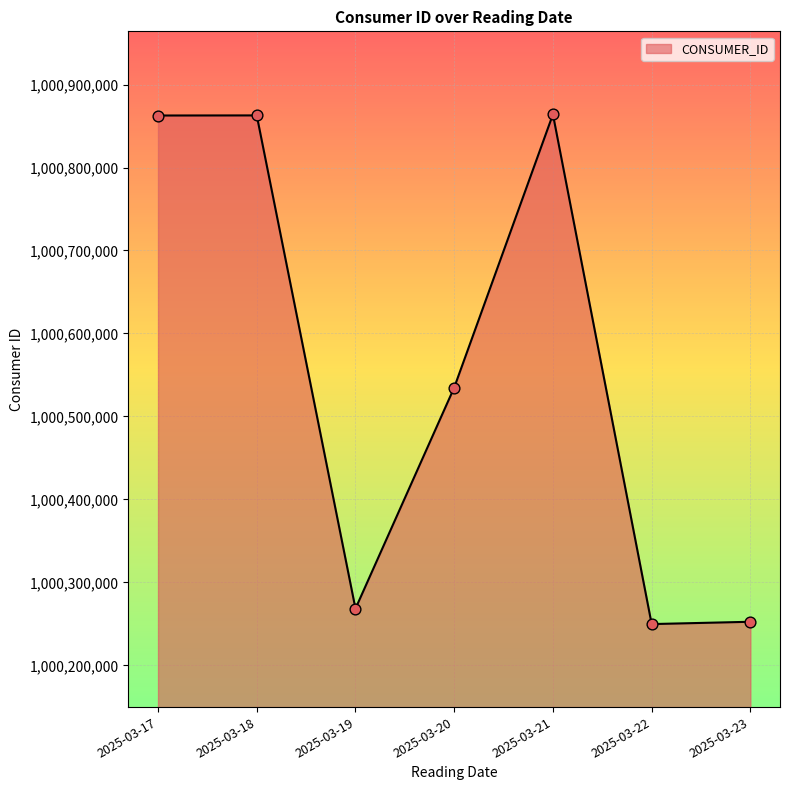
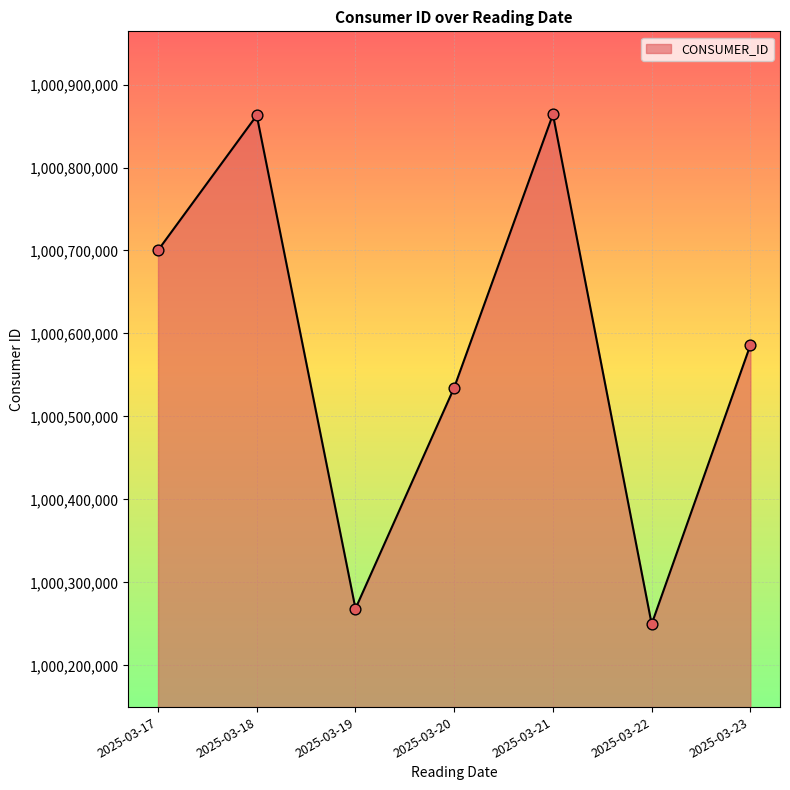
2025-03-17: 1,000,860,000 -> 1,000,700,000
2025-03-23: 1,000,250,000 -> 1,000,590,000
